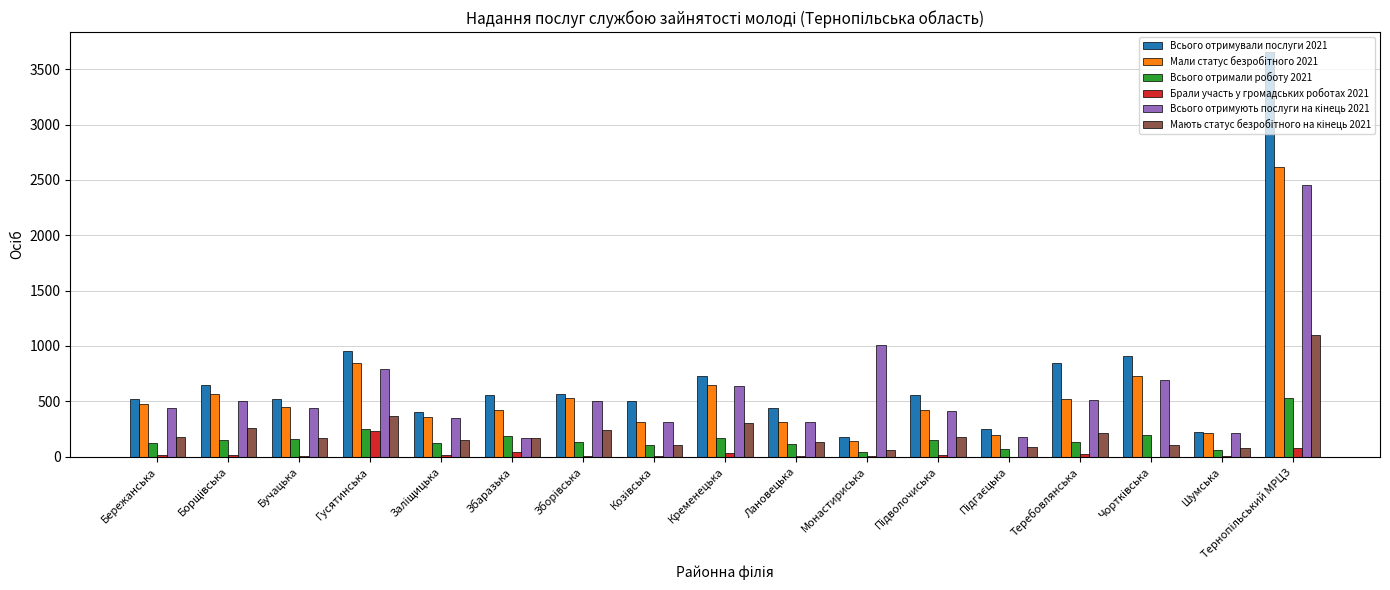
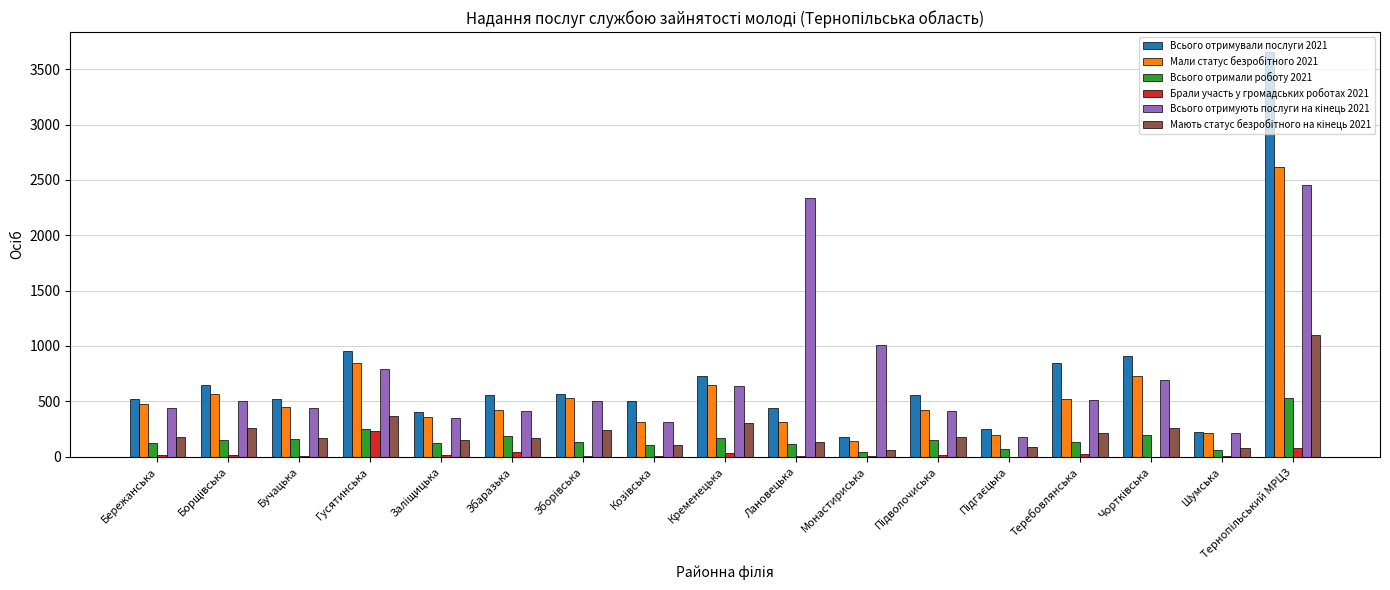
Всього отримують послуги на кінець 2021, Збаразька: 170 -> 410
Всього отримують послуги на кінець 2021, Лановецька: 320 -> 2340
Мають статус безробітного на кінець 2021, Чортківська: 100 -> 260
